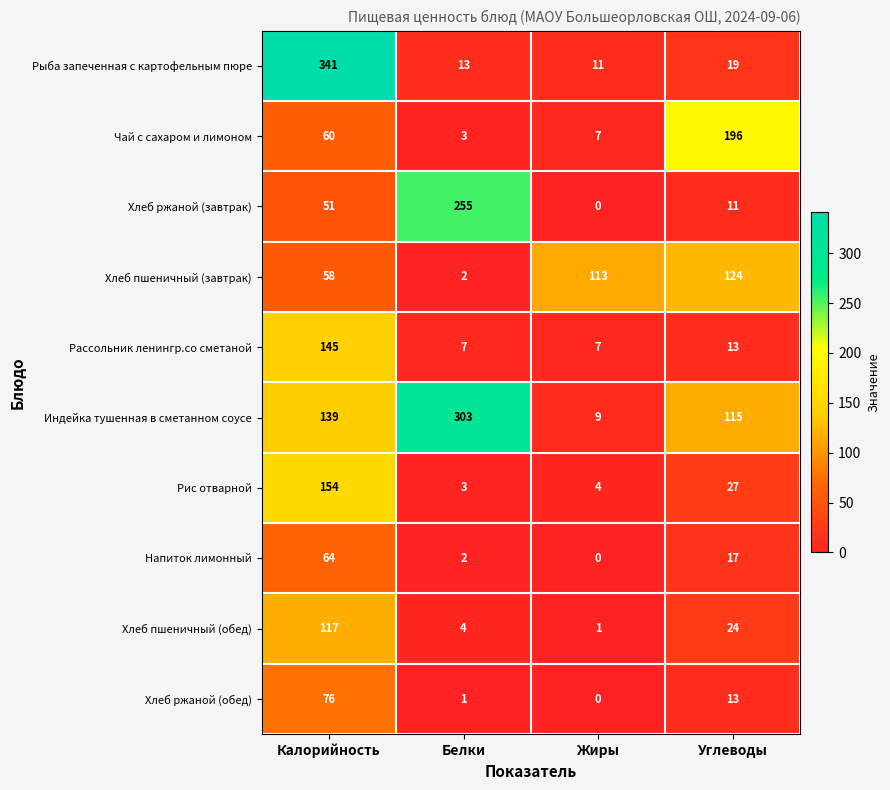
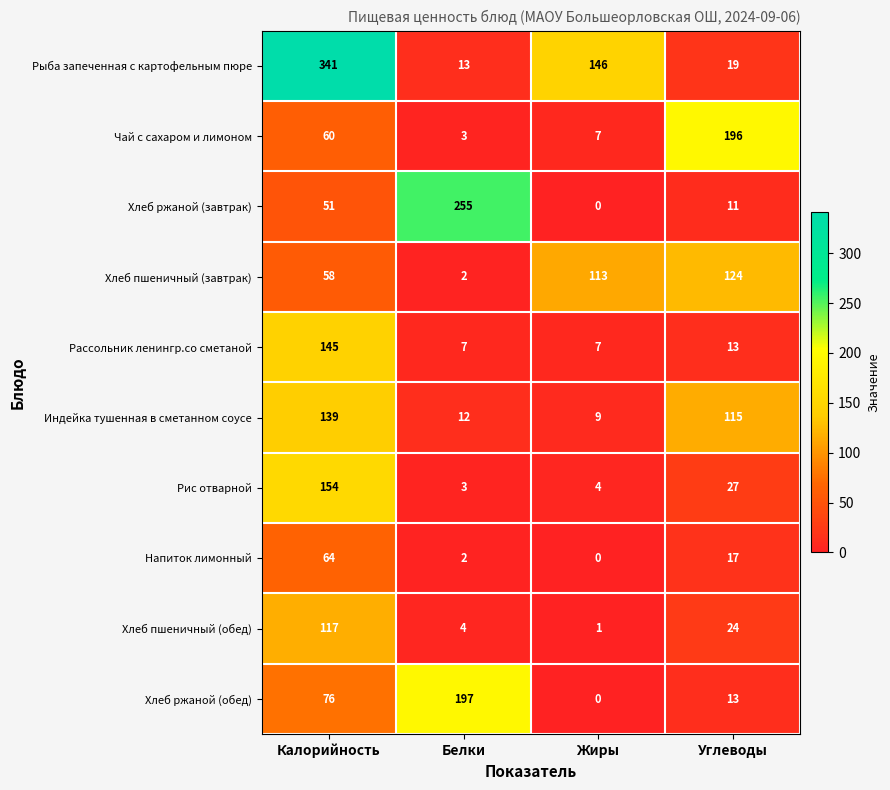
Рыба запеченная с картофельным пюре, Жиры: 11 -> 146
Индейка тушенная в сметанном соусе, Белки: 303 -> 12
Хлеб ржаной (обед), Белки: 1 -> 197
